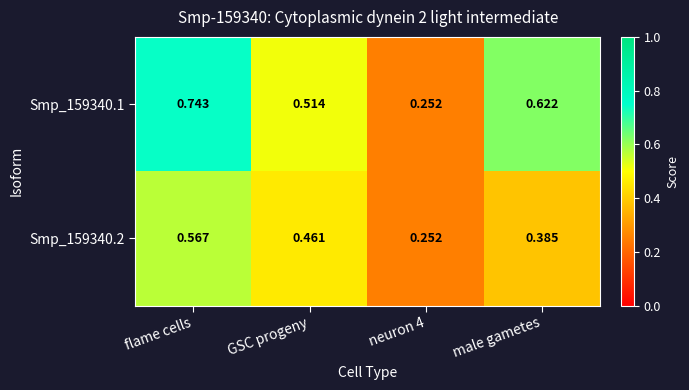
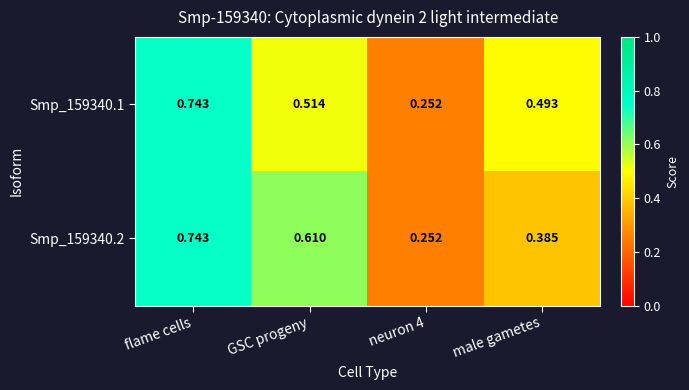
Smp_159340.1, male gametes: 0.622 -> 0.493
Smp_159340.2, flame cells: 0.567 -> 0.743
Smp_159340.2, GSC progeny: 0.461 -> 0.610
